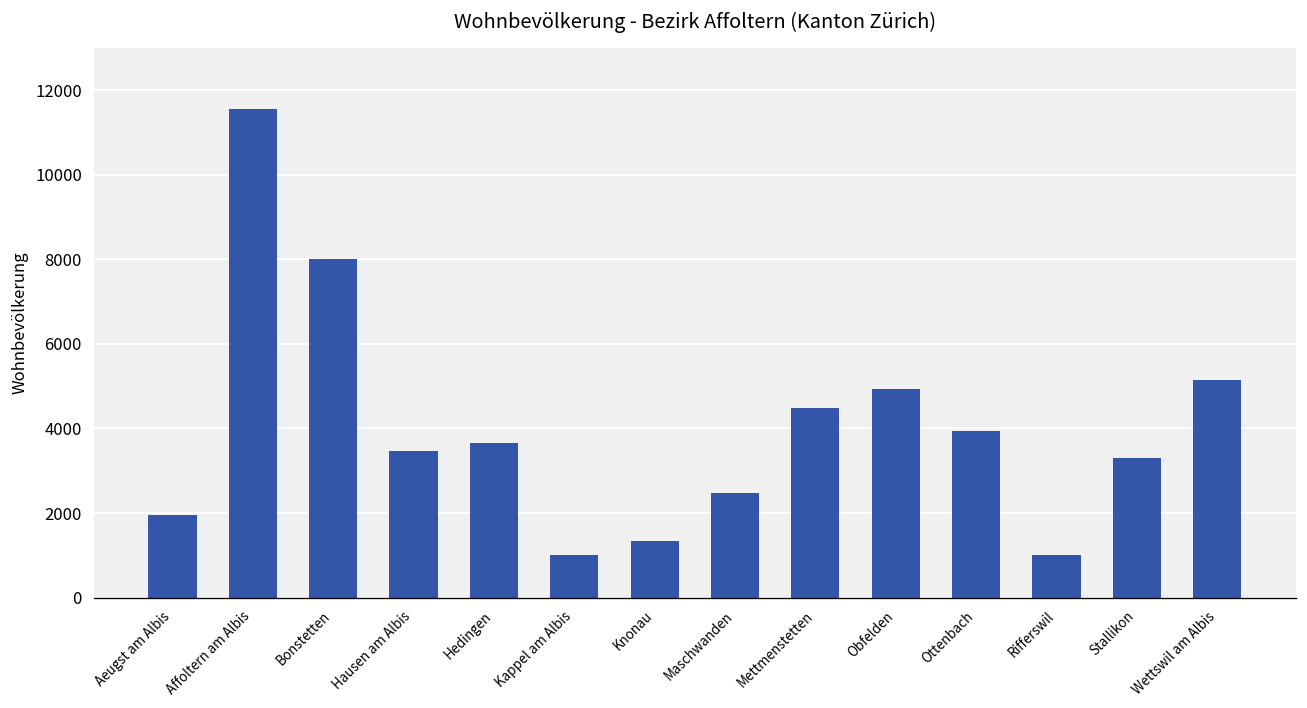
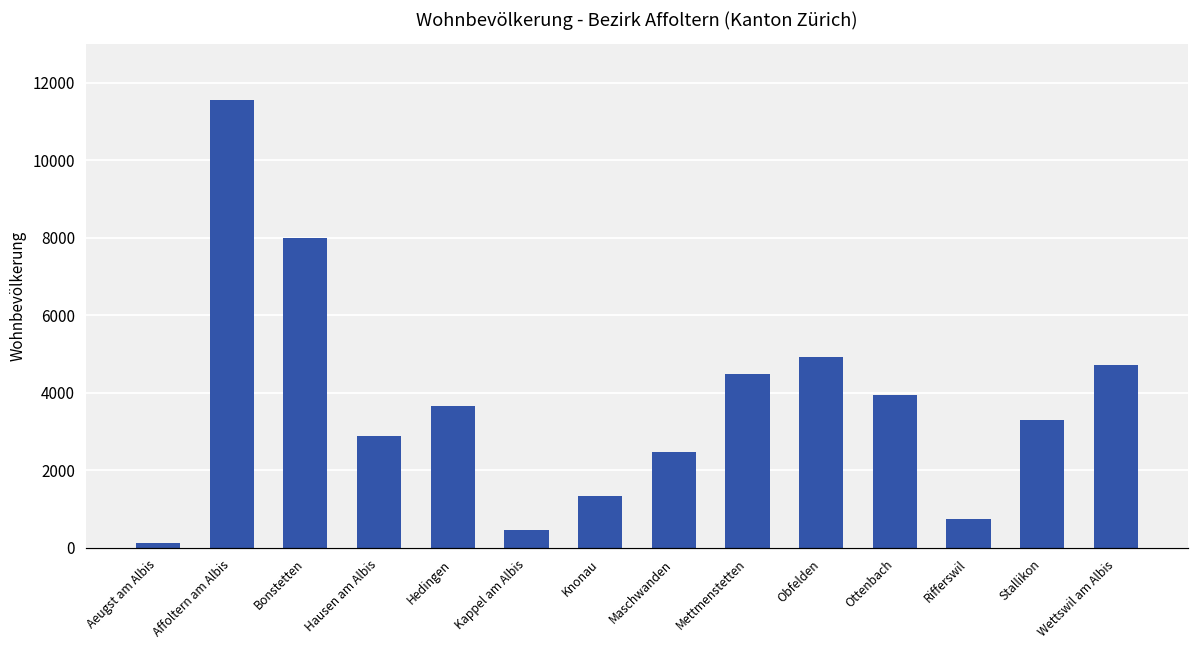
Aeugst am Albis: 2000 -> 100
Hausen am Albis: 3500 -> 2900
Kappel am Albis: 1000 -> 500
Rifferswil: 1000 -> 700
Wettswil am Albis: 5100 -> 4700
